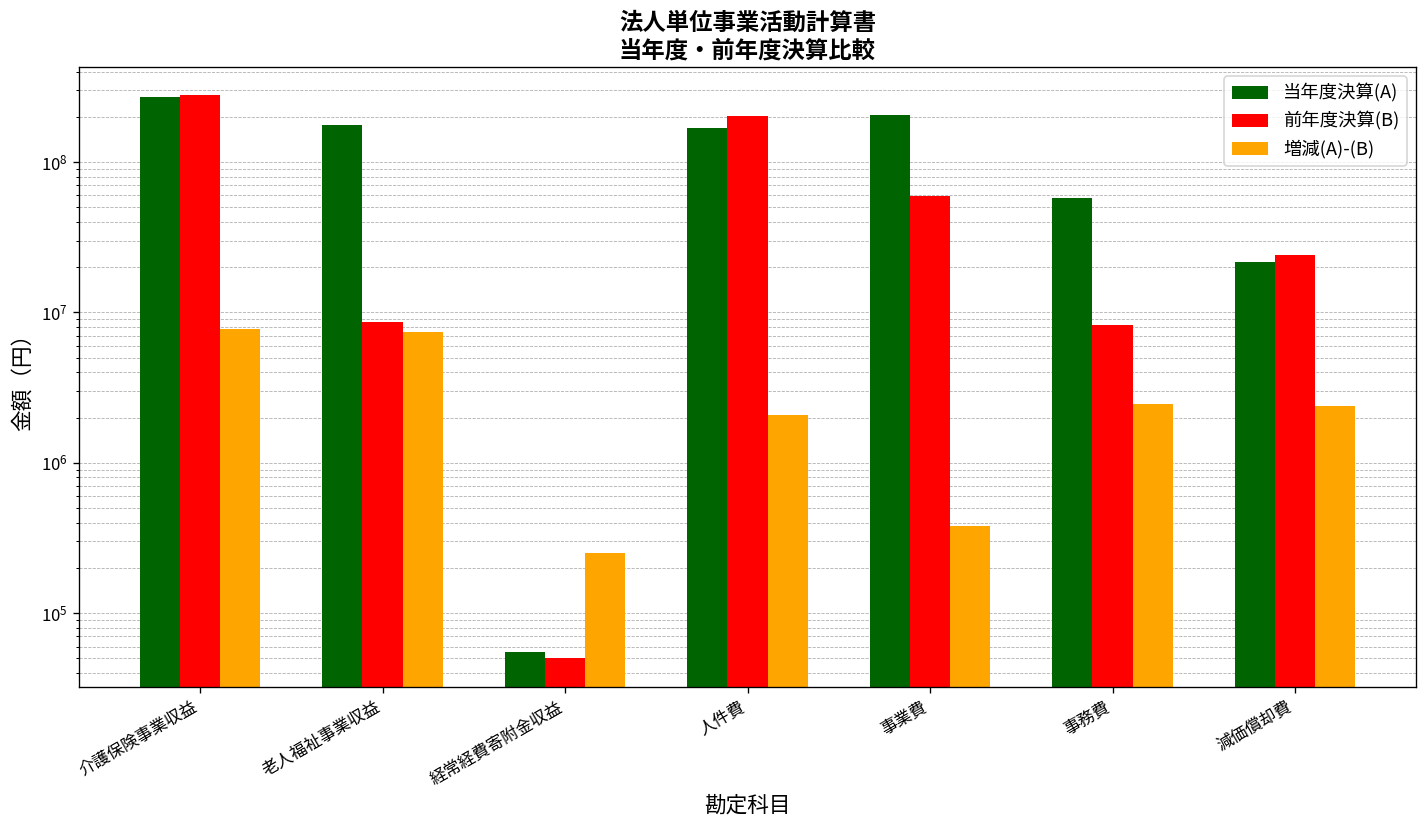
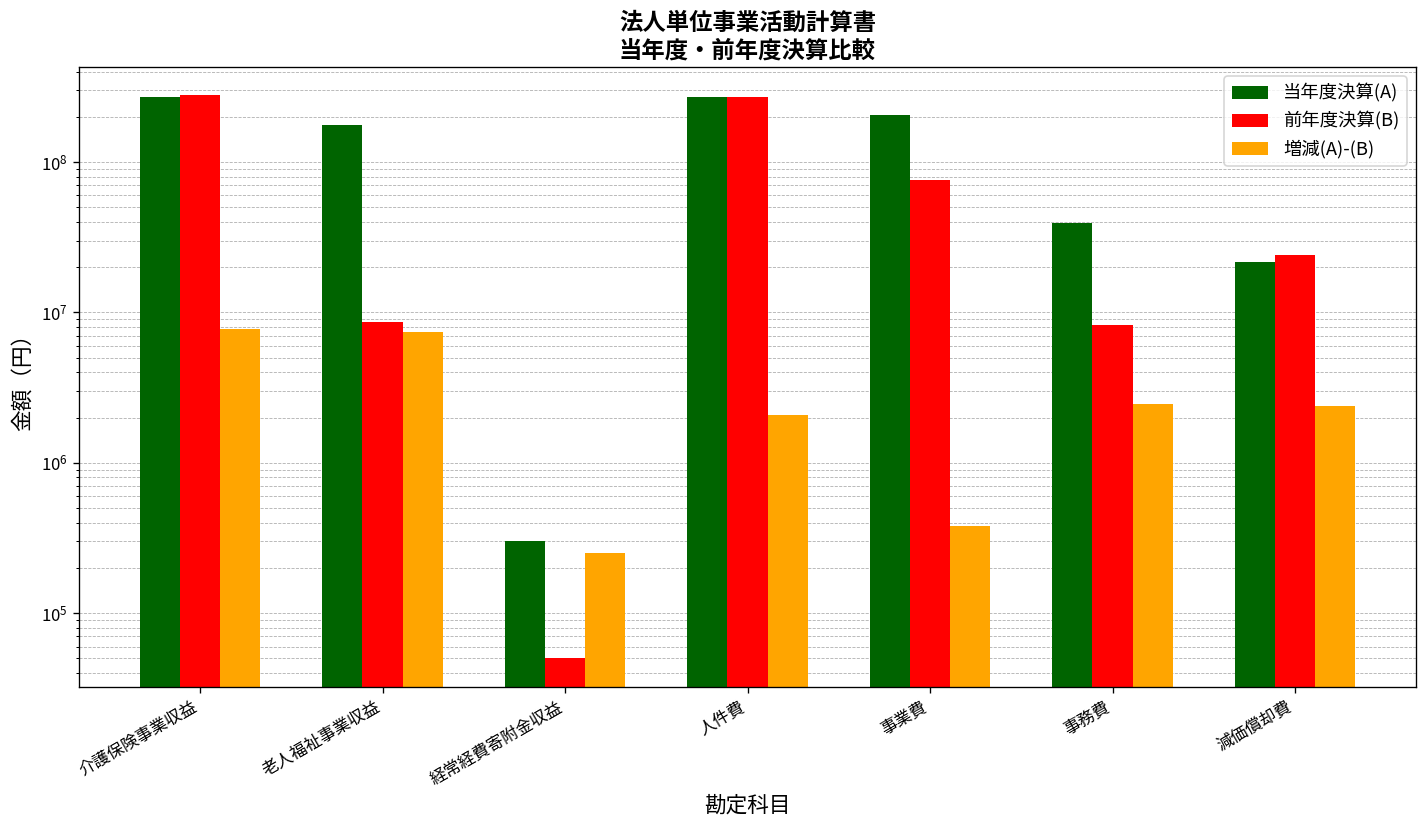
当年度決算(A), 経常経費寄附金収益: 60000 -> 300000
当年度決算(A), 人件費: 170000000 -> 270000000
前年度決算(B), 人件費: 200000000 -> 270000000
前年度決算(B), 事業費: 60000000 -> 80000000
当年度決算(A), 事務費: 60000000 -> 39000000
